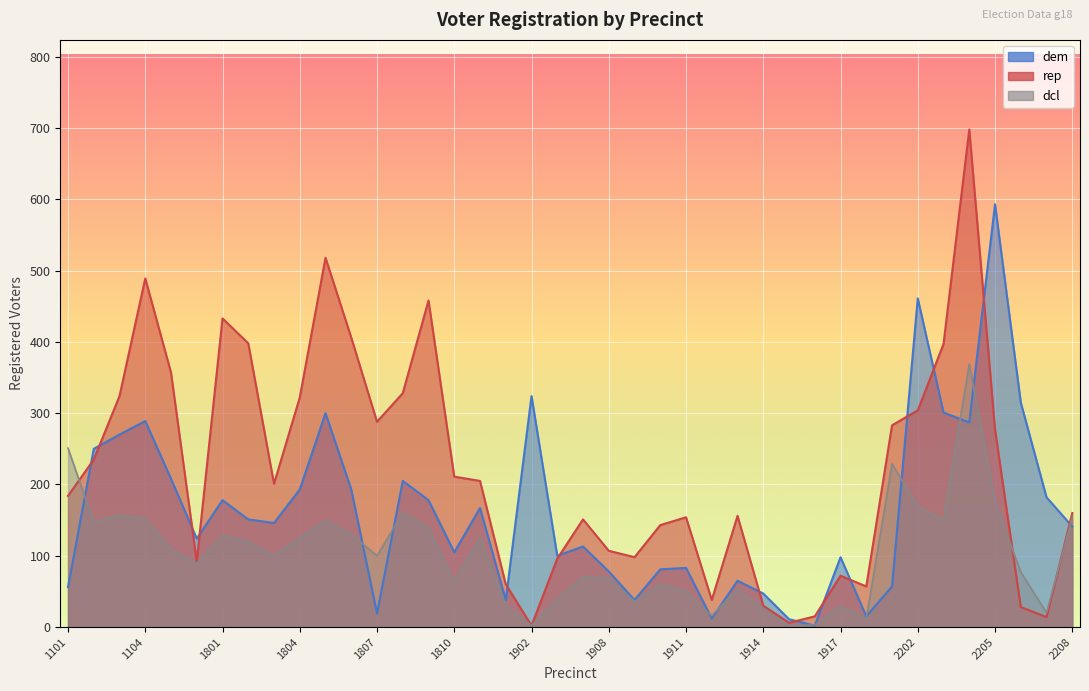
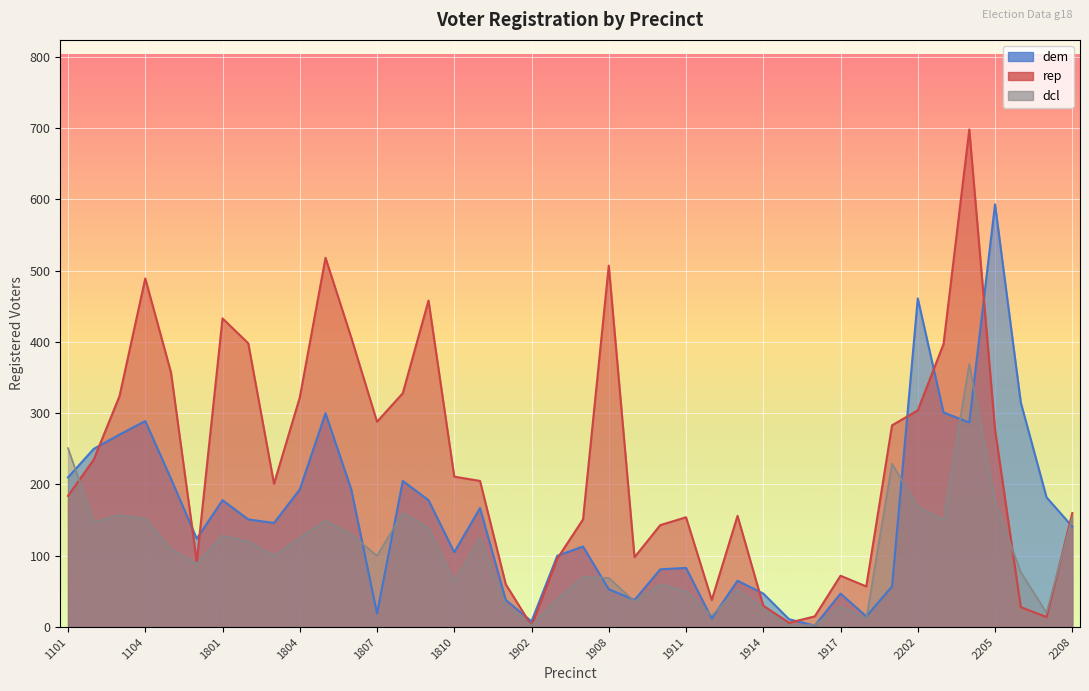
dem, 1101: 60 -> 210
dem, 1902: 320 -> 10
dem, 1908: 80 -> 50
rep, 1908: 110 -> 510
dem, 1917: 100 -> 50
